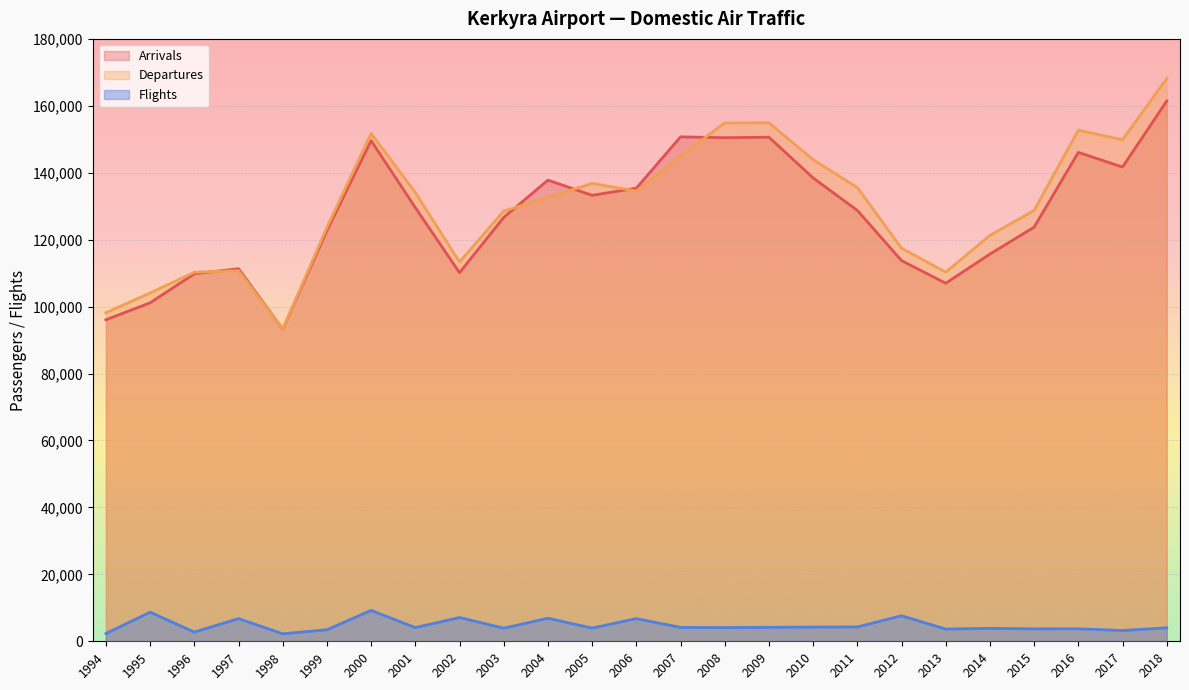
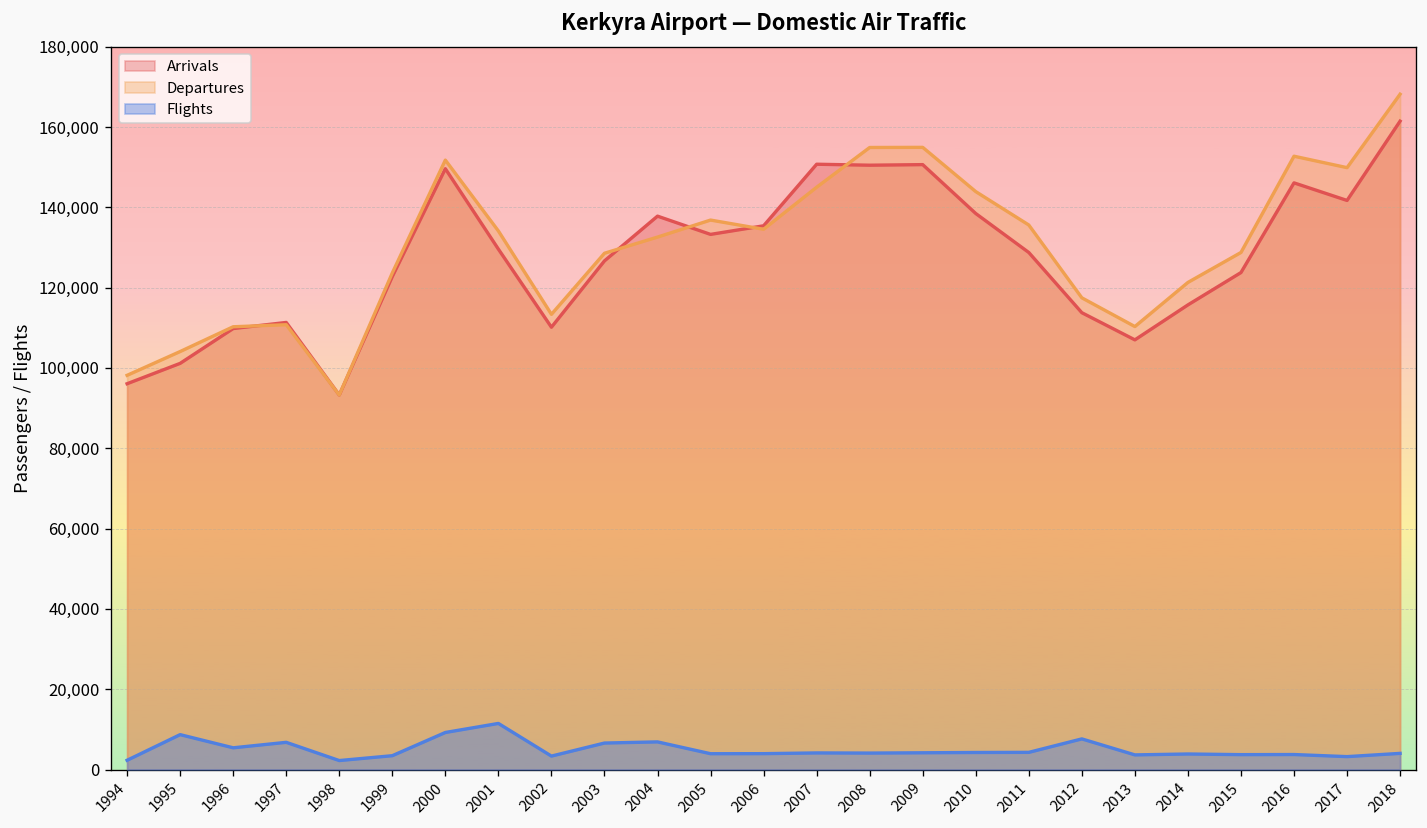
Flights, 1996: 3,000 -> 5,000
Flights, 2001: 4,000 -> 11,000
Flights, 2002: 7,000 -> 3,000
Flights, 2003: 4,000 -> 7,000
Flights, 2006: 7,000 -> 4,000
